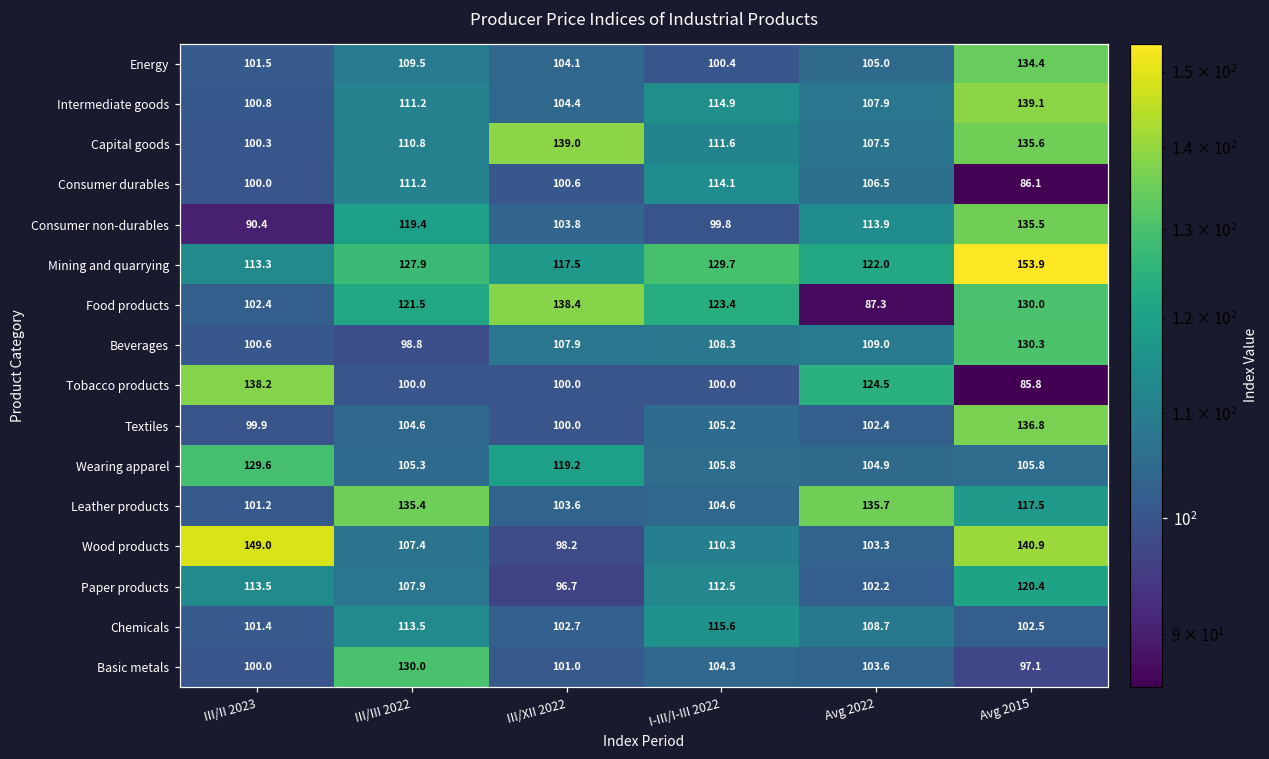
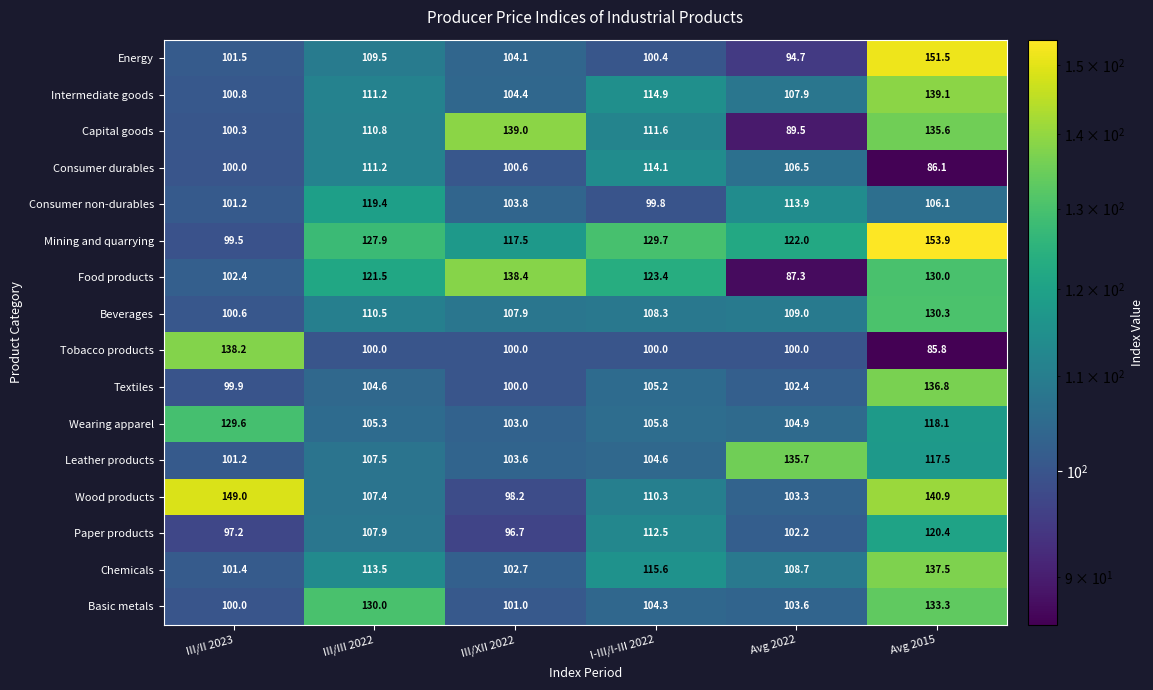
Energy, Avg 2022: 105.0 -> 94.7
Energy, Avg 2015: 134.4 -> 151.5
Capital goods, Avg 2022: 107.5 -> 89.5
Consumer non-durables, III/II 2023: 90.4 -> 101.2
Consumer non-durables, Avg 2015: 135.5 -> 106.1
Mining and quarrying, III/II 2023: 113.3 -> 99.5
Beverages, III/III 2022: 98.8 -> 110.5
Tobacco products, Avg 2022: 124.5 -> 100.0
Wearing apparel, III/XII 2022: 119.2 -> 103.0
Wearing apparel, Avg 2015: 105.8 -> 118.1
Leather products, III/III 2022: 135.4 -> 107.5
Paper products, III/II 2023: 113.5 -> 97.2
Chemicals, Avg 2015: 102.5 -> 137.5
Basic metals, Avg 2015: 97.1 -> 133.3
